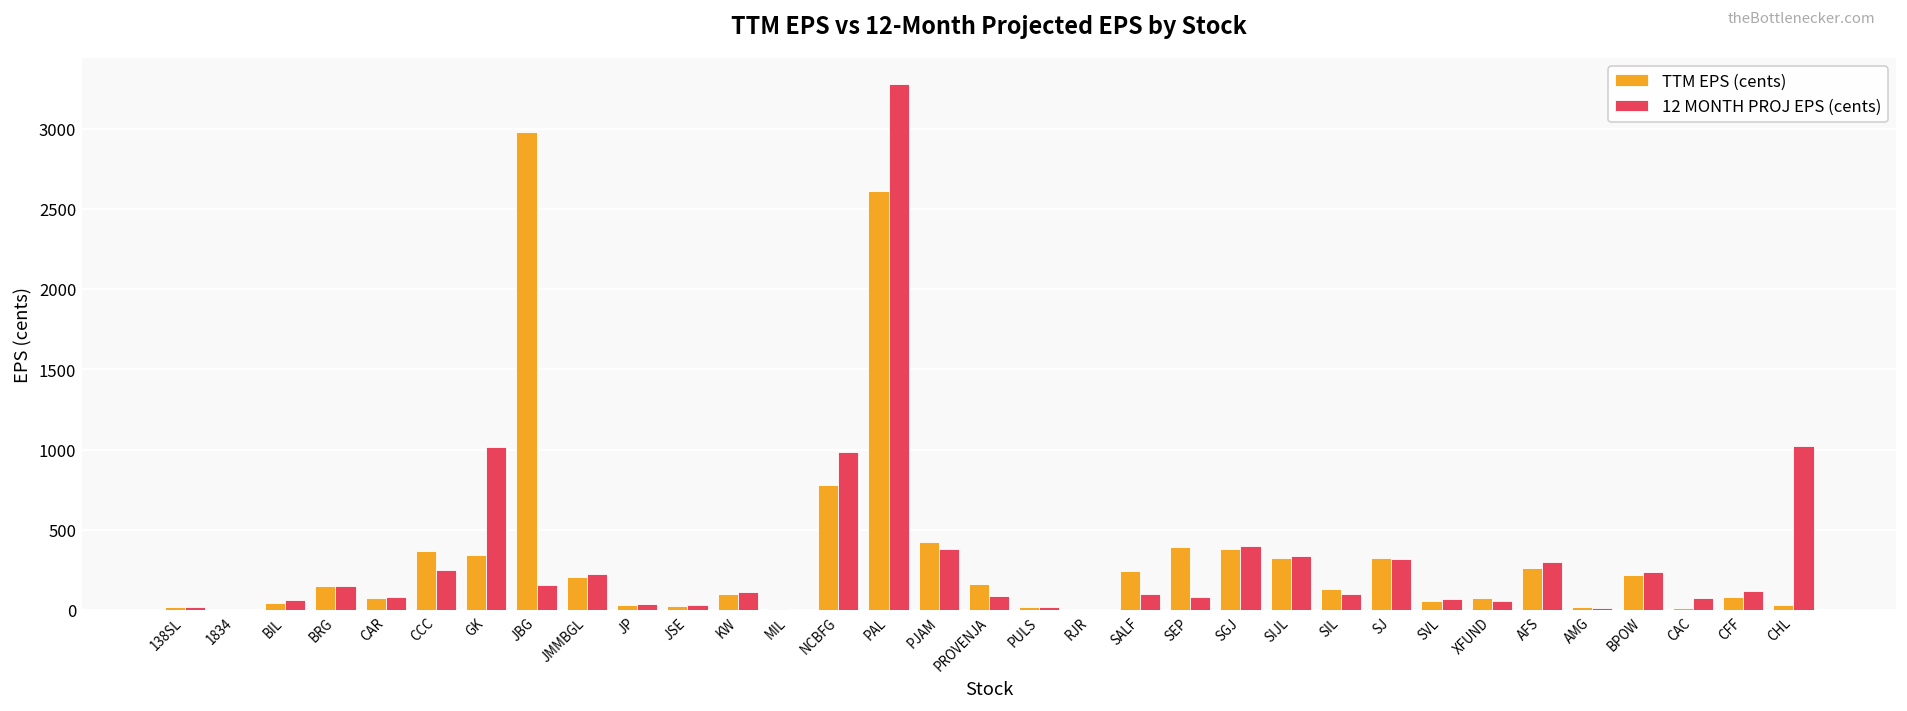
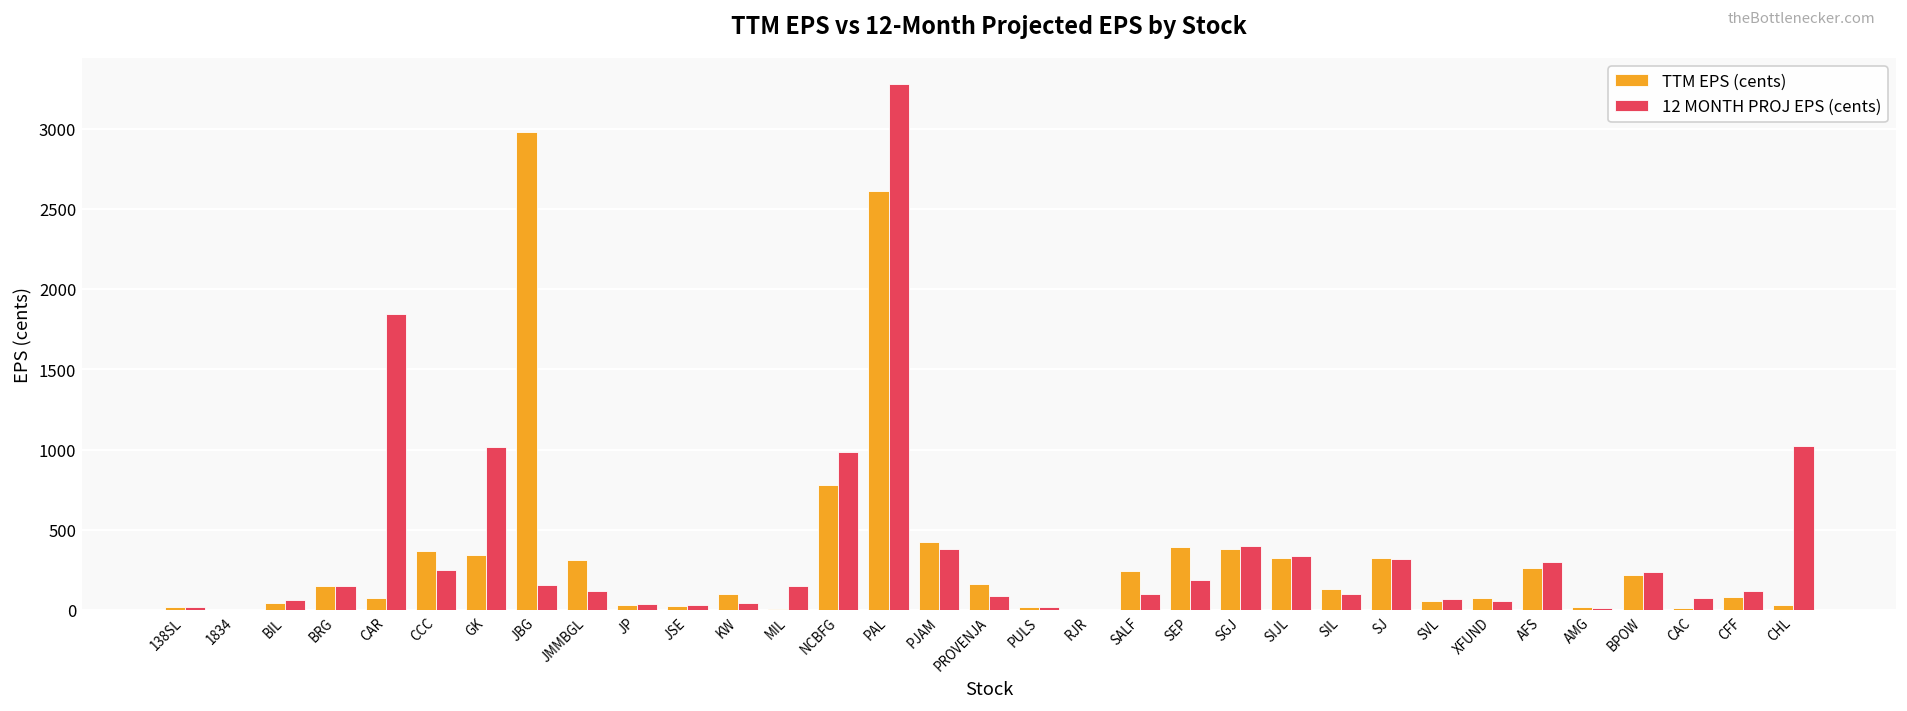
12 MONTH PROJ EPS (cents), CAR: 80 -> 1840
TTM EPS (cents), JMMBGL: 200 -> 310
12 MONTH PROJ EPS (cents), JMMBGL: 220 -> 120
12 MONTH PROJ EPS (cents), KW: 110 -> 40
12 MONTH PROJ EPS (cents), MIL: 0 -> 150
12 MONTH PROJ EPS (cents), SEP: 80 -> 190
